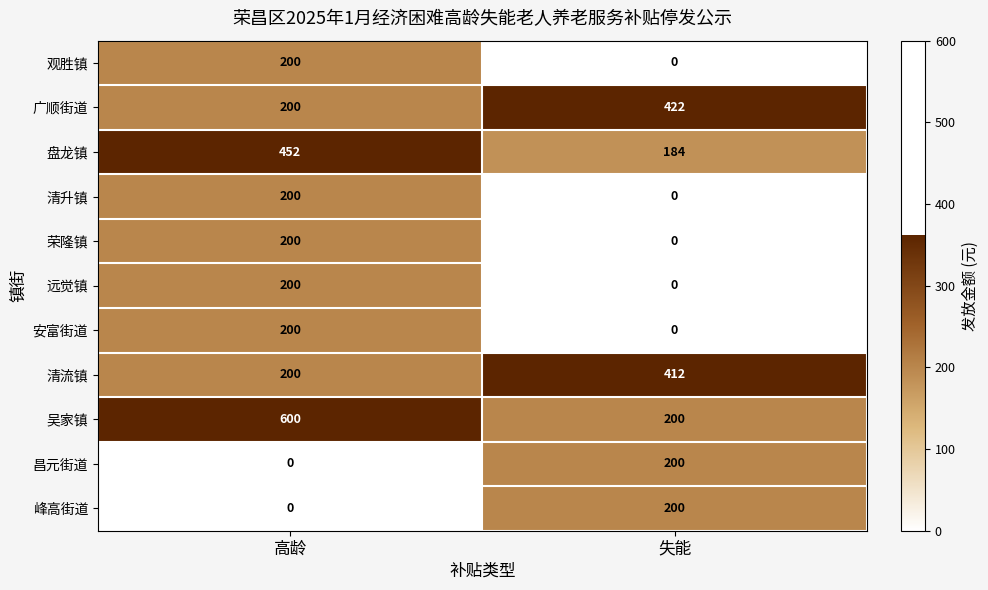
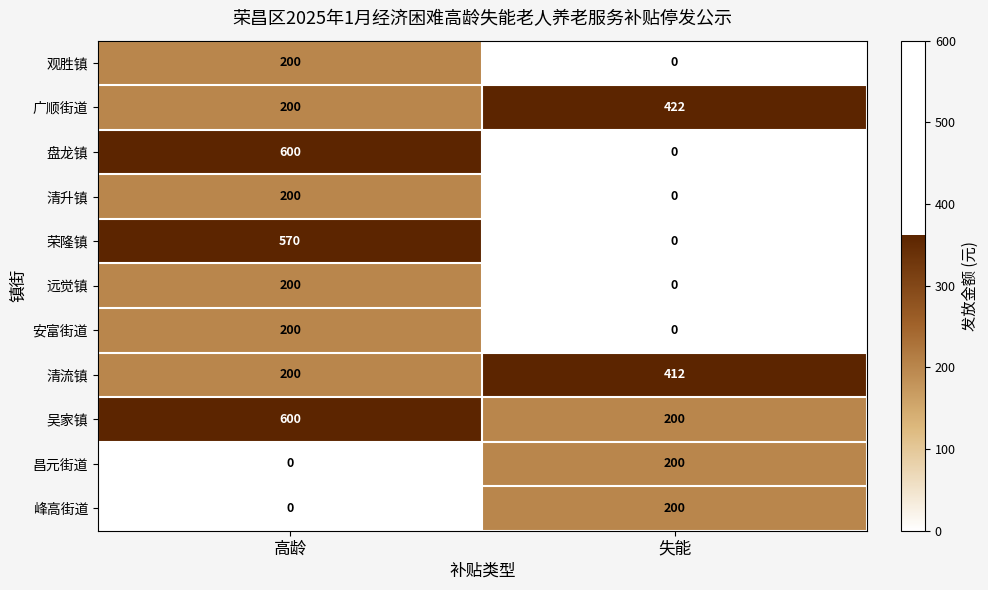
盘龙镇, 高龄: 452 -> 600
盘龙镇, 失能: 184 -> 0
荣隆镇, 高龄: 200 -> 570
